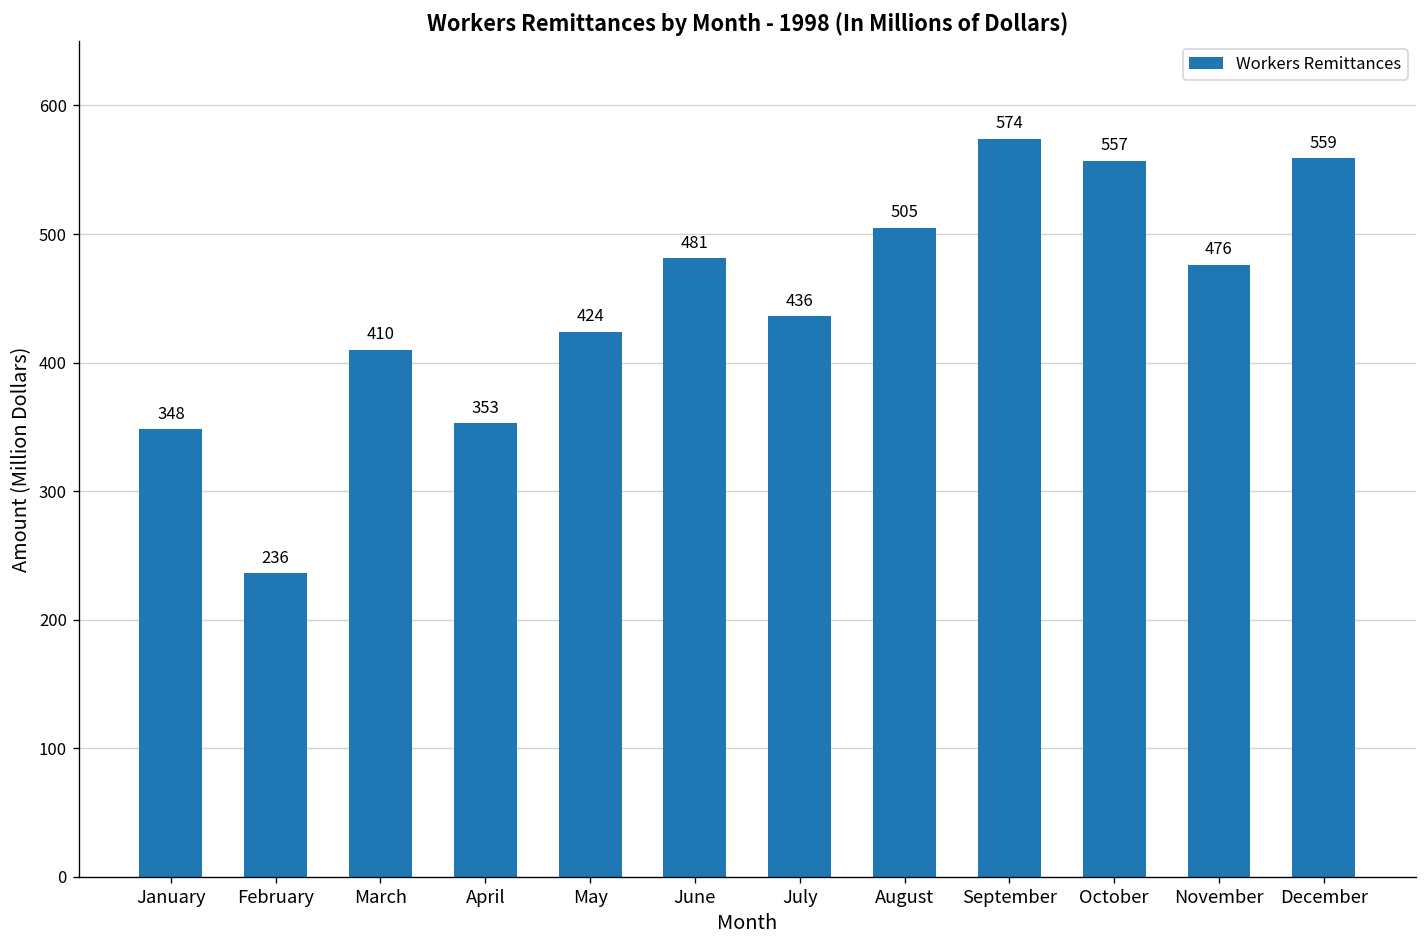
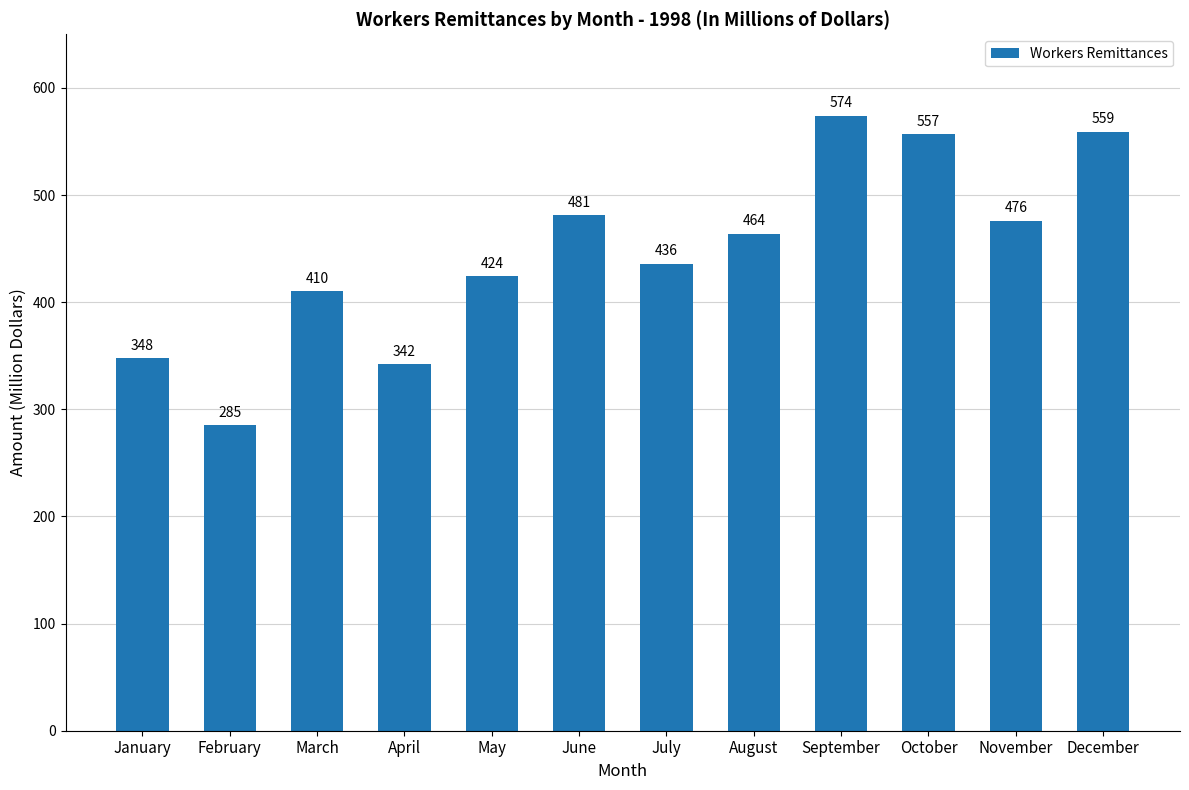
February: 236 -> 285
April: 353 -> 342
August: 505 -> 464
